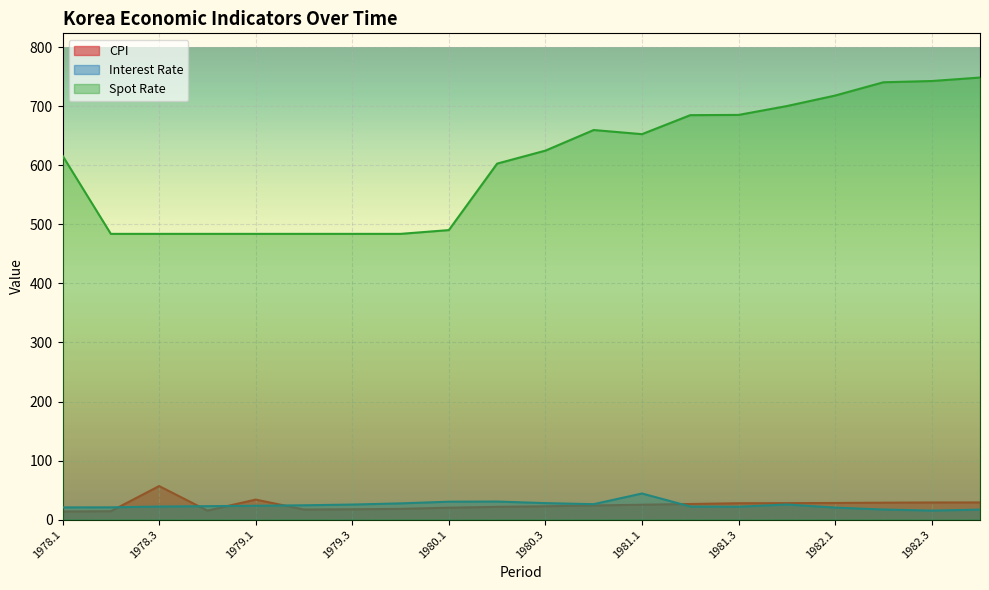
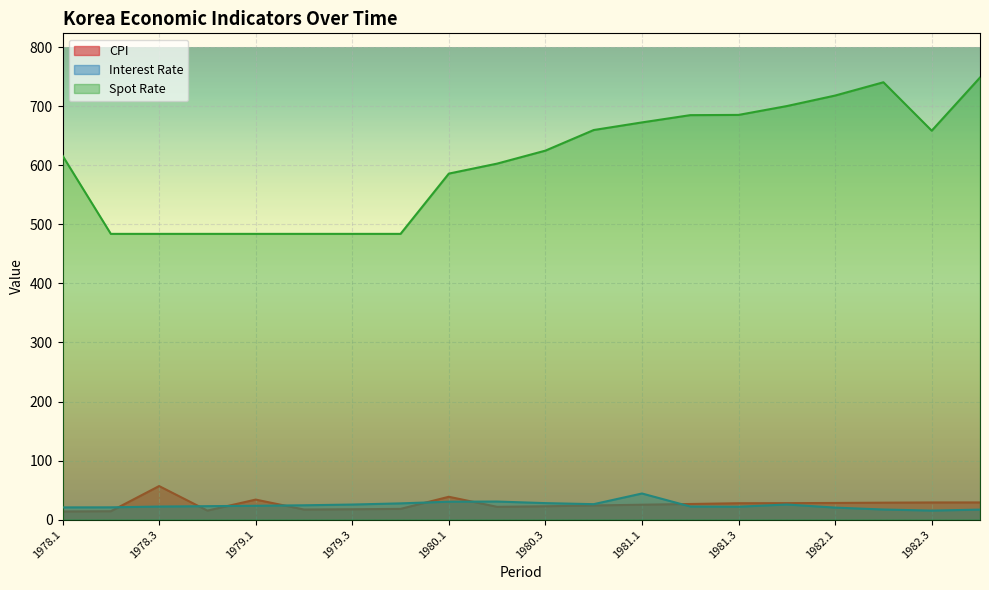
CPI, 1980.1: 20 -> 40
Spot Rate, 1980.1: 490 -> 590
Spot Rate, 1981.1: 650 -> 670
Spot Rate, 1982.3: 740 -> 660
